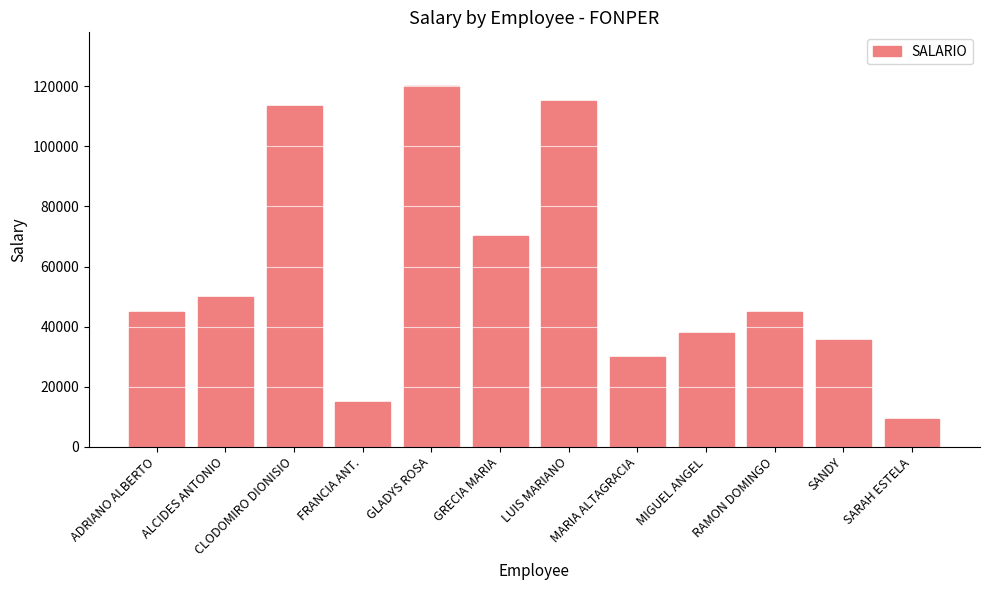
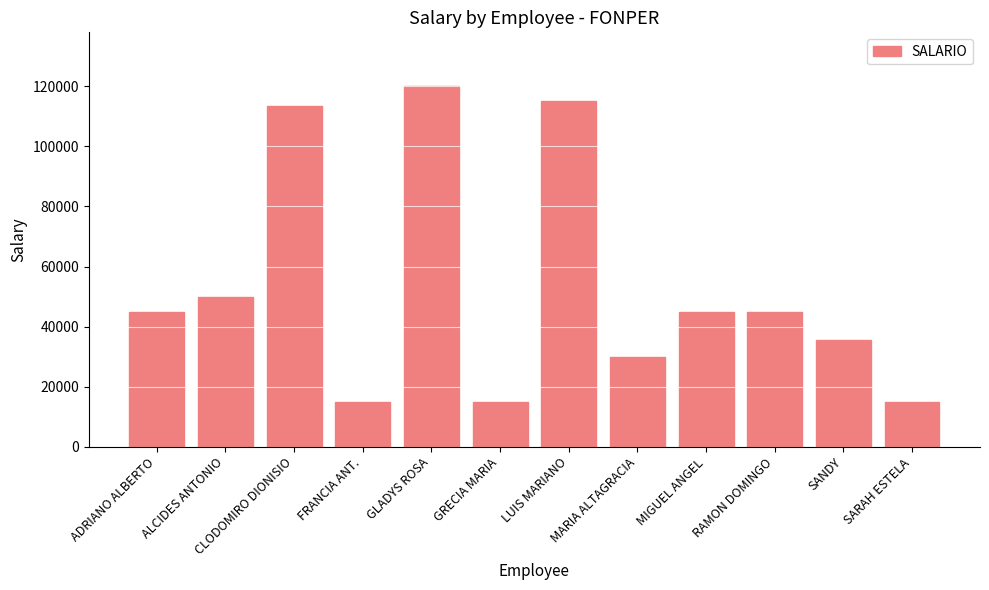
GRECIA MARIA: 70000 -> 15000
MIGUEL ANGEL: 38000 -> 45000
SARAH ESTELA: 9000 -> 15000
